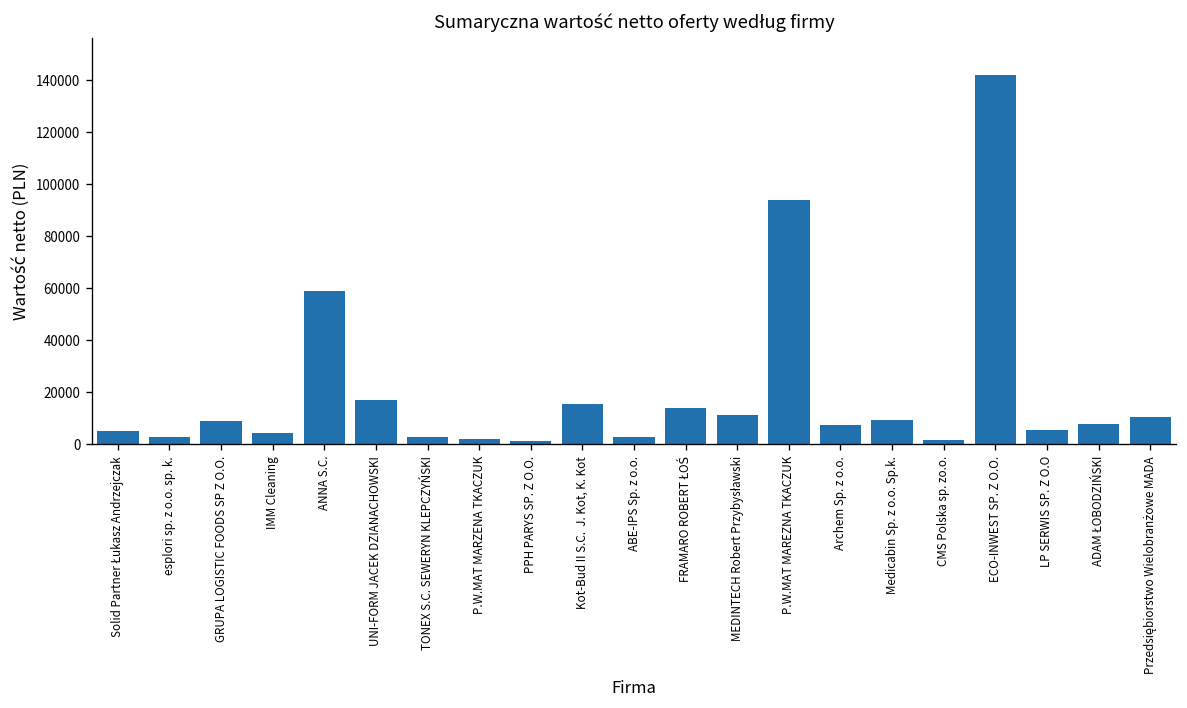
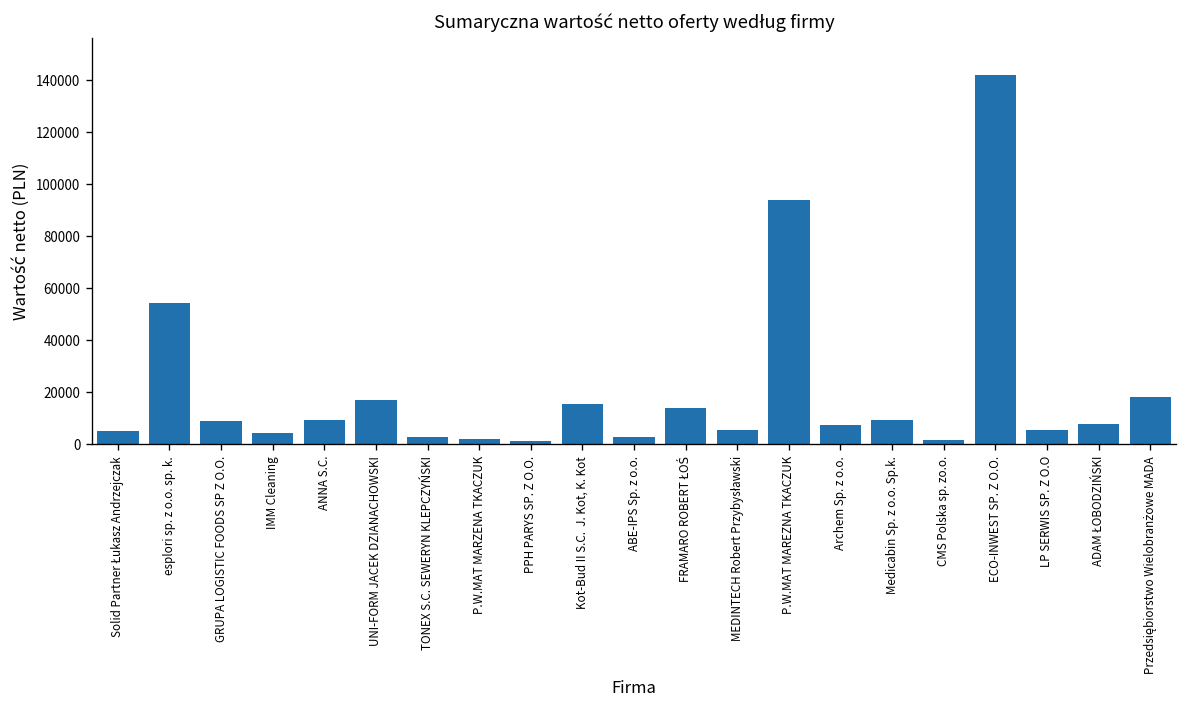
esplori sp. z o.o. sp. k.: 3000 -> 55000
ANNA S.C.: 59000 -> 9000
MEDINTECH Robert Przybysławski: 11000 -> 6000
Przedsiębiorstwo Wielobranżowe MADA: 10000 -> 18000
